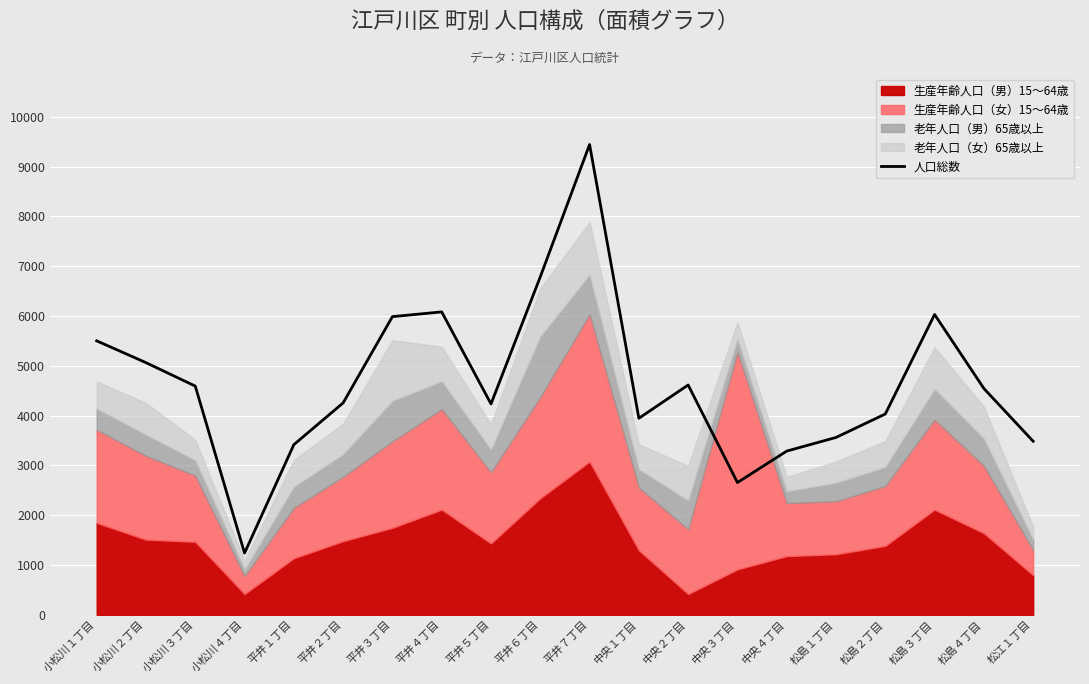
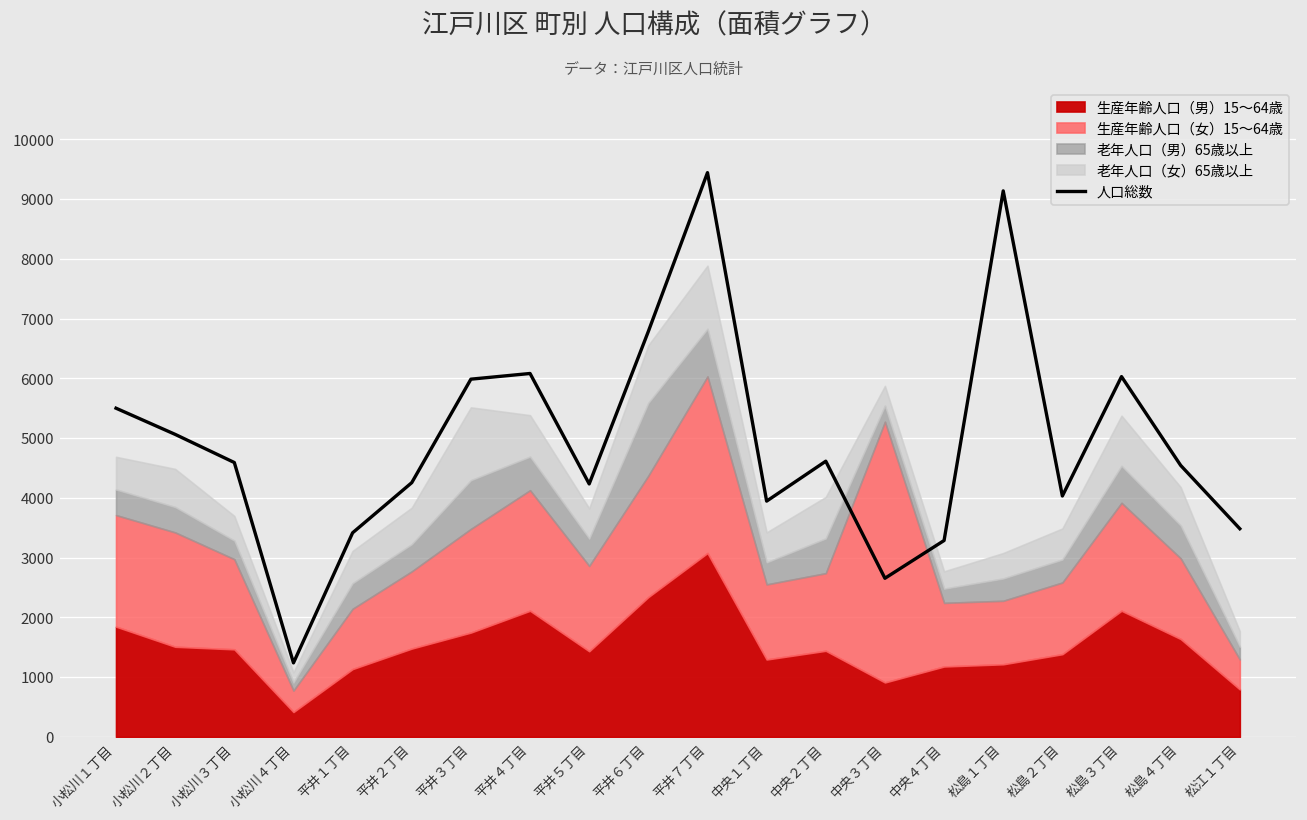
生産年齢人口（女）15～64歳, 小松川２丁目: 1700 -> 1900
生産年齢人口（女）15～64歳, 小松川３丁目: 1300 -> 1500
生産年齢人口（男）15～64歳, 中央２丁目: 400 -> 1400
人口総数, 松島１丁目: 3600 -> 9100
